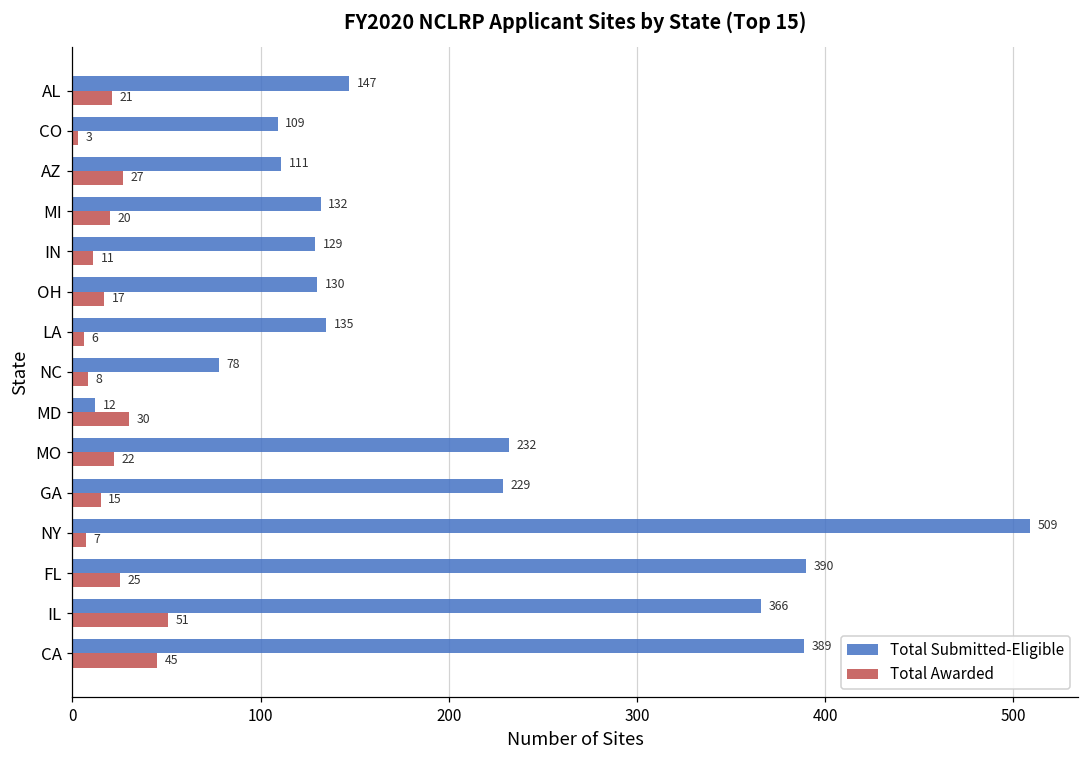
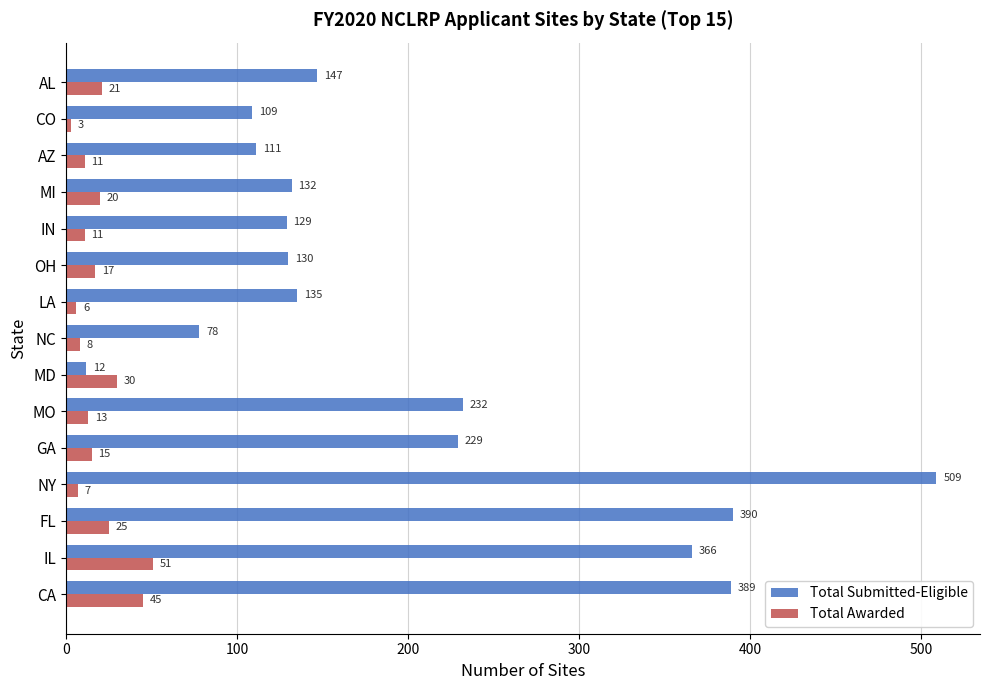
Total Awarded, AZ: 27 -> 11
Total Awarded, MO: 22 -> 13
